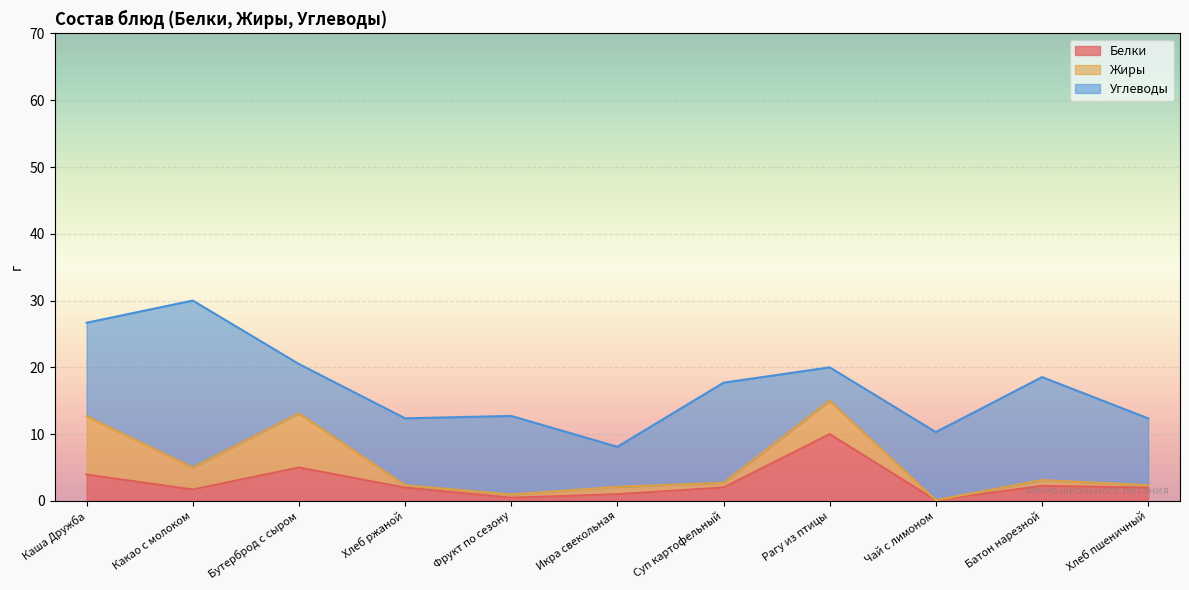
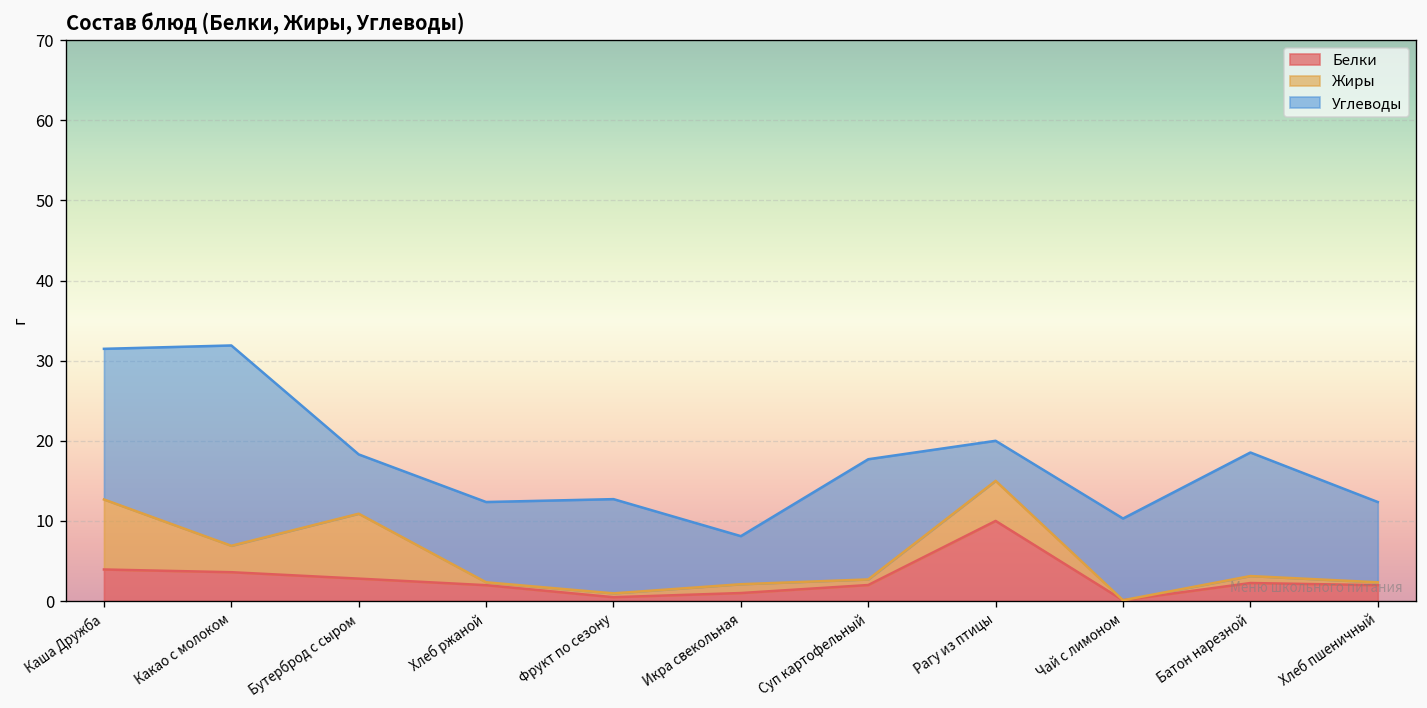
Углеводы, Каша Дружба: 14 -> 19
Белки, Какао с молоком: 2 -> 4
Белки, Бутерброд с сыром: 5 -> 3
